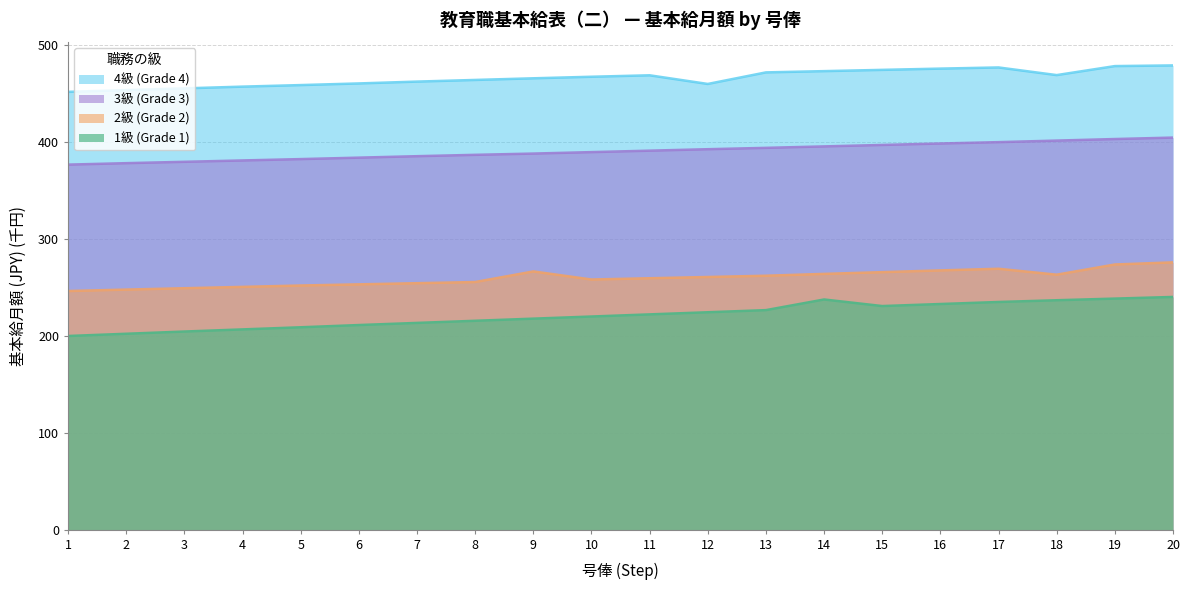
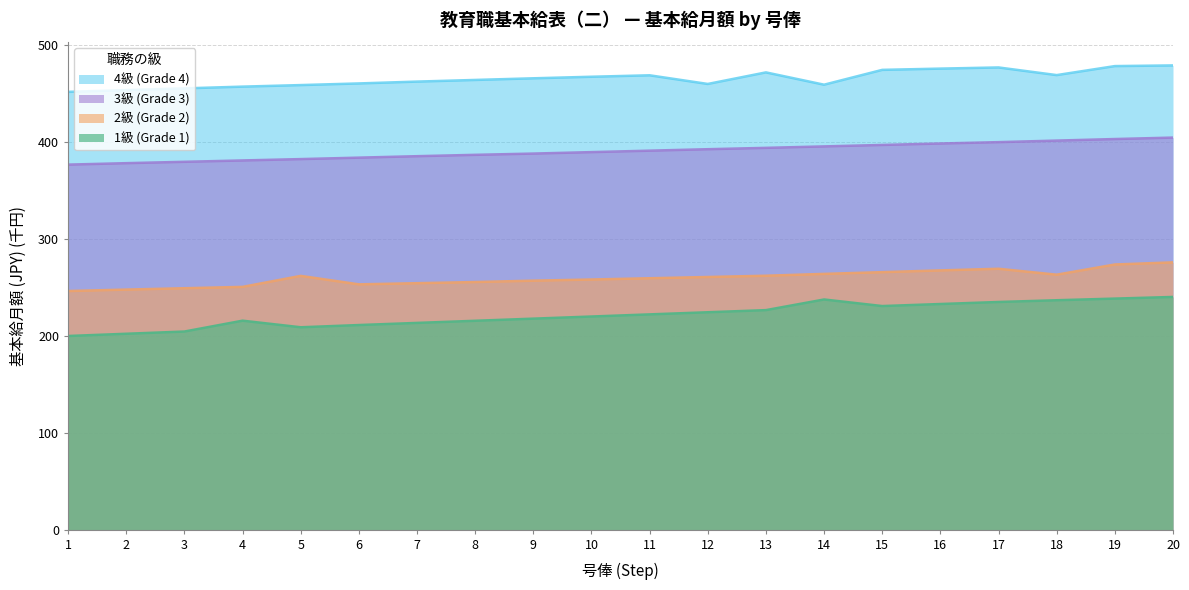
1級 (Grade 1), 4: 210 -> 220
2級 (Grade 2), 5: 250 -> 260
2級 (Grade 2), 9: 270 -> 260
4級 (Grade 4), 14: 470 -> 460
